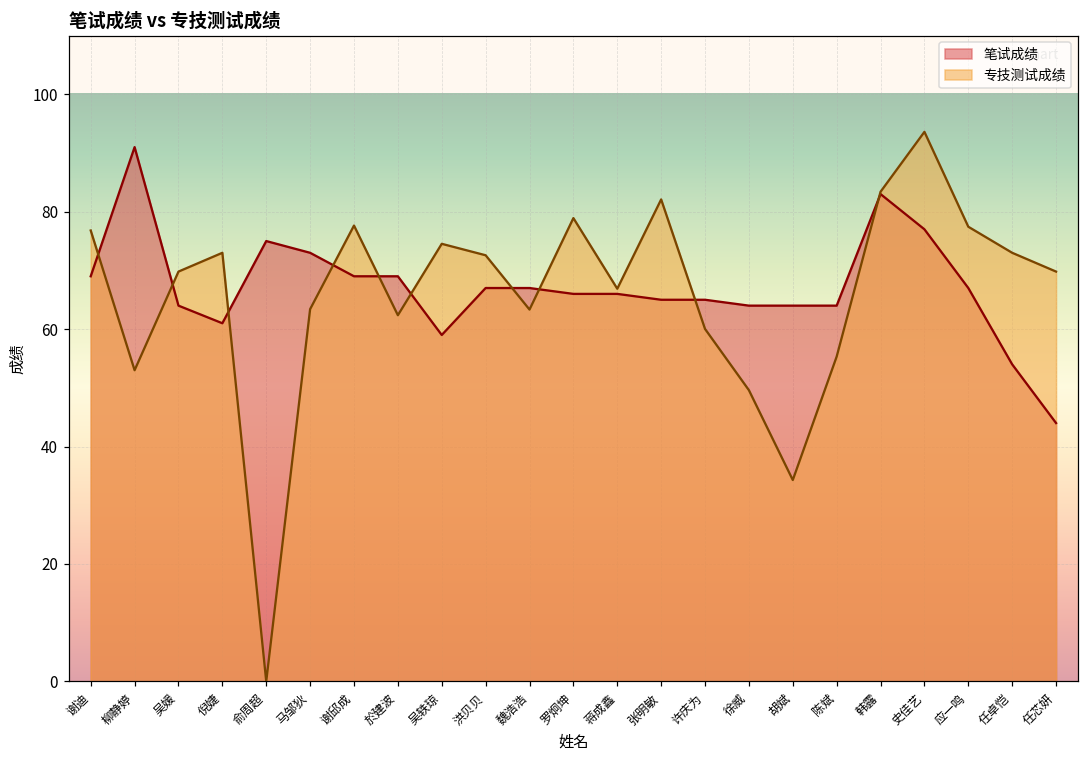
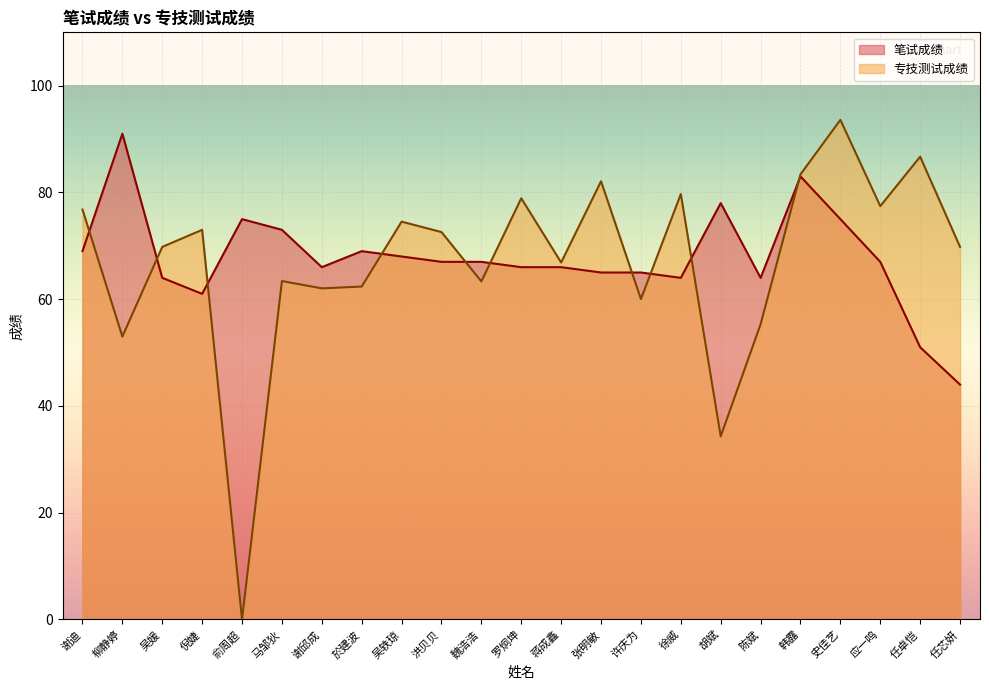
笔试成绩, 谢邱成: 69 -> 66
专技测试成绩, 谢邱成: 78 -> 62
笔试成绩, 吴轶琼: 59 -> 68
专技测试成绩, 徐威: 50 -> 80
笔试成绩, 胡斌: 64 -> 78
笔试成绩, 史佳艺: 77 -> 75
笔试成绩, 任卓恺: 54 -> 51
专技测试成绩, 任卓恺: 73 -> 87
